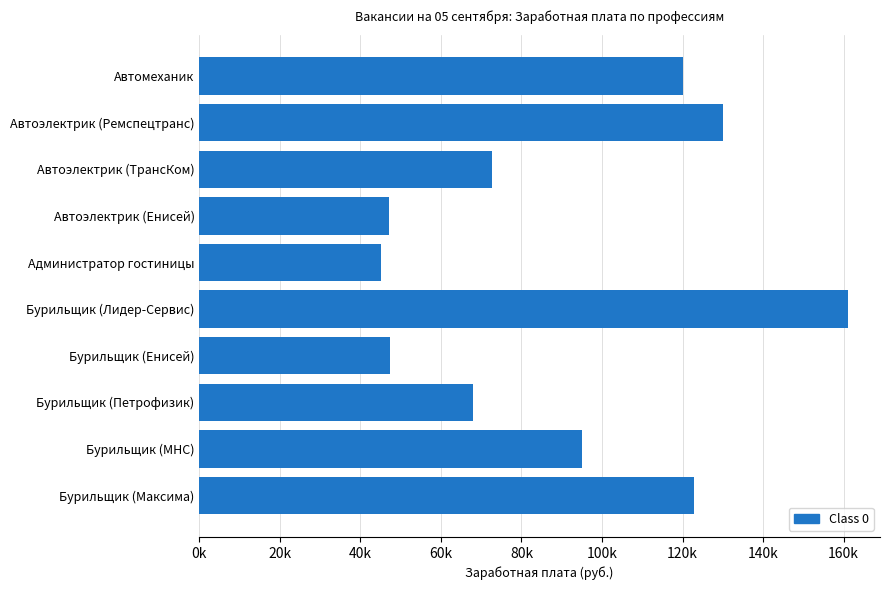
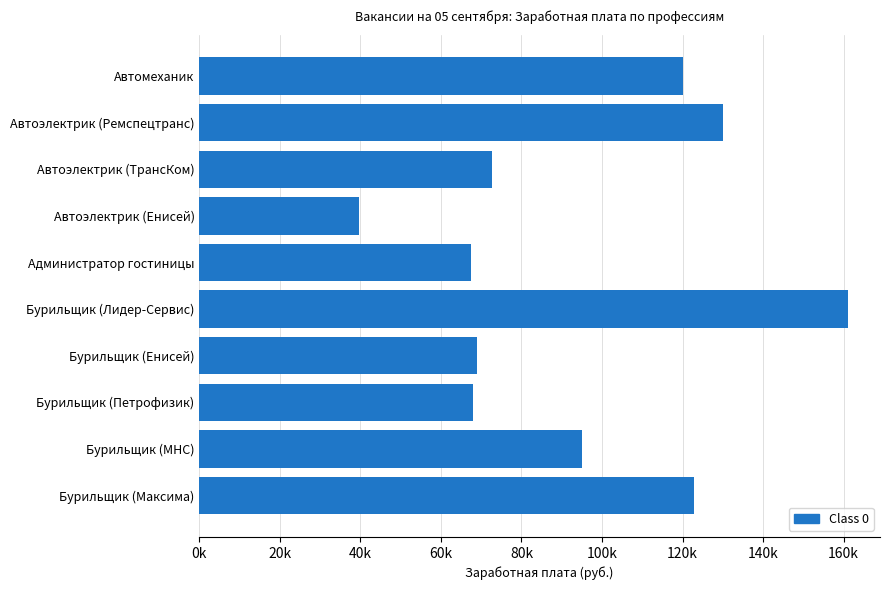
Автоэлектрик (Енисей): 47000 -> 40000
Администратор гостиницы: 45000 -> 68000
Бурильщик (Енисей): 47000 -> 69000
